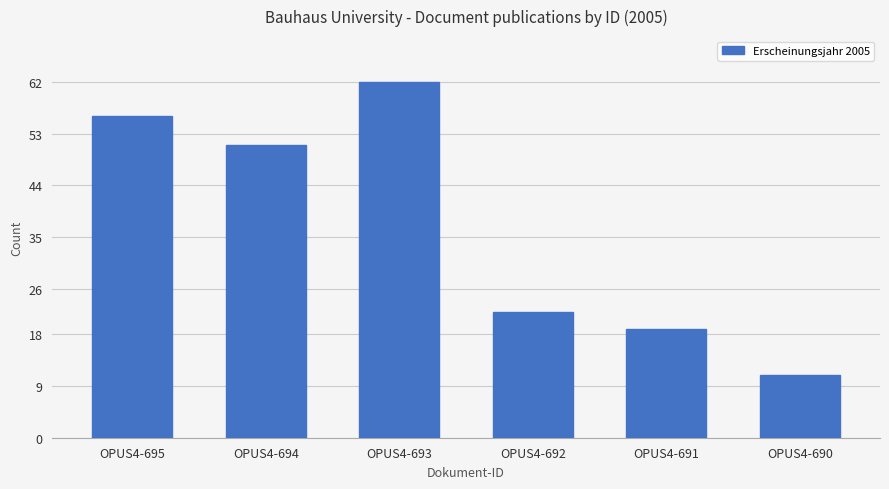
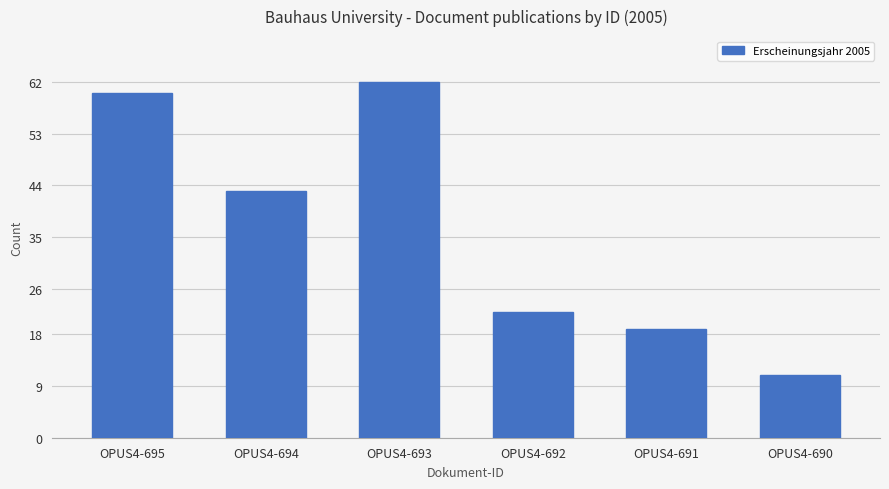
OPUS4-695: 56 -> 60
OPUS4-694: 51 -> 43
